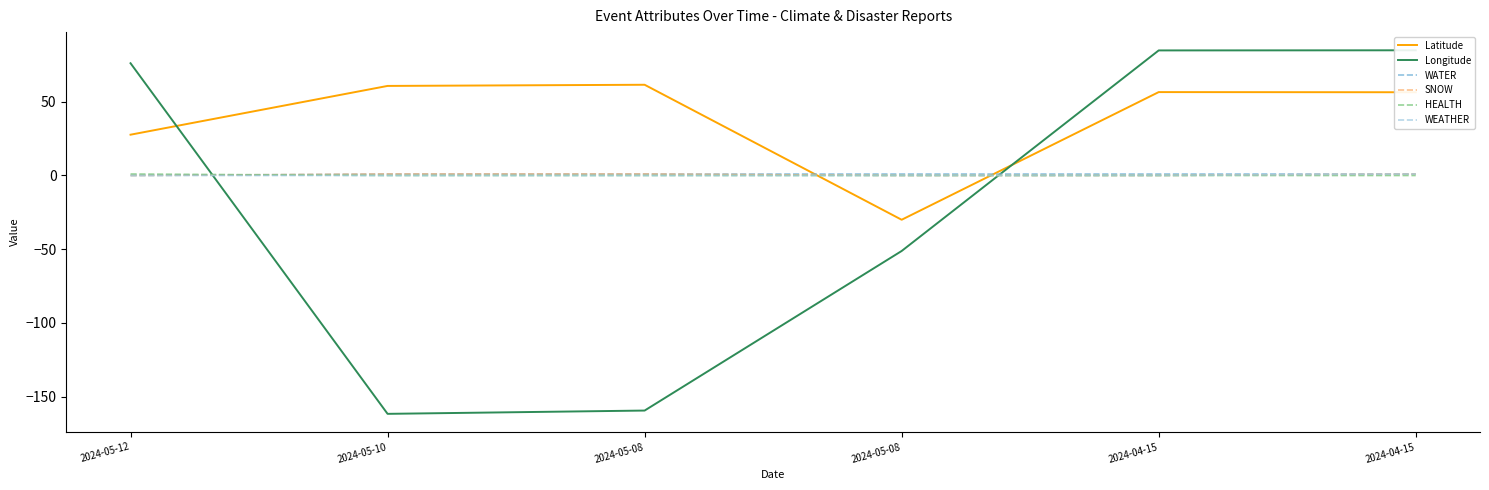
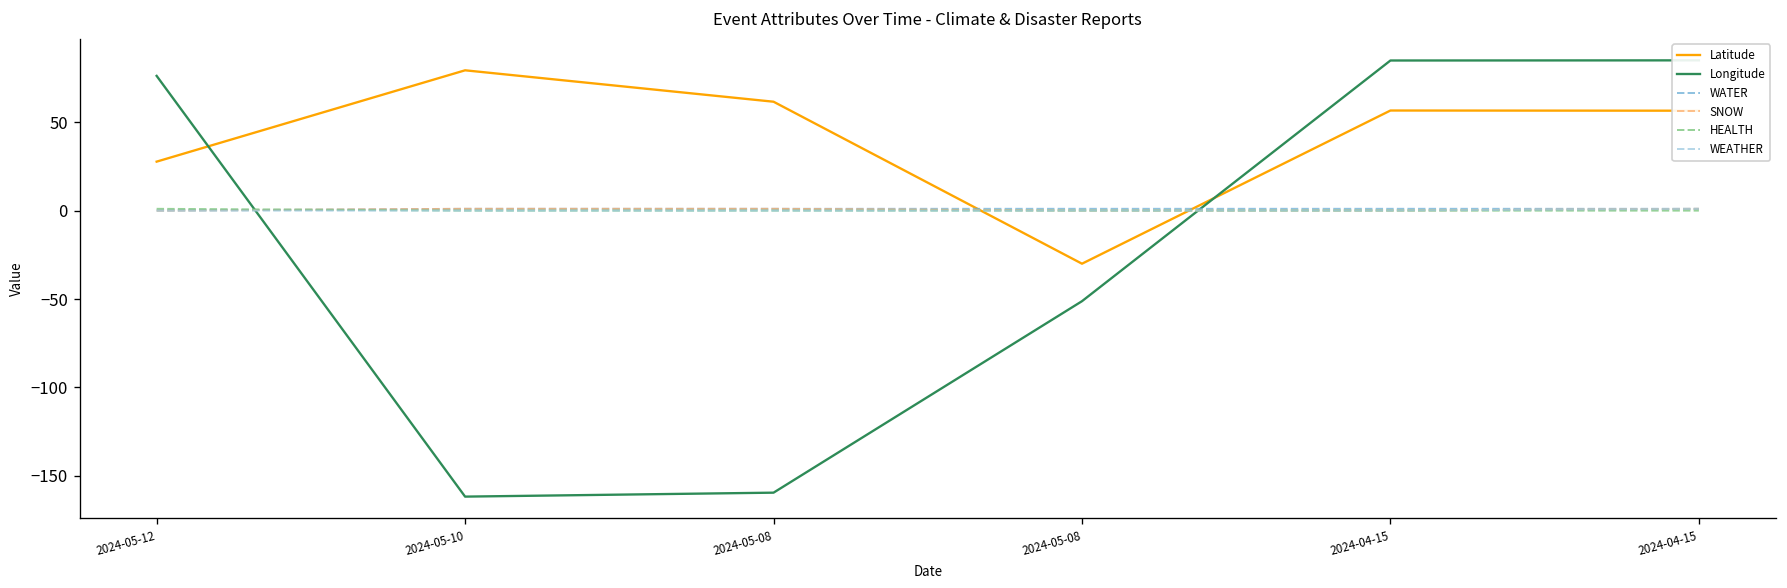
Latitude, 2024-05-10: 61 -> 79
